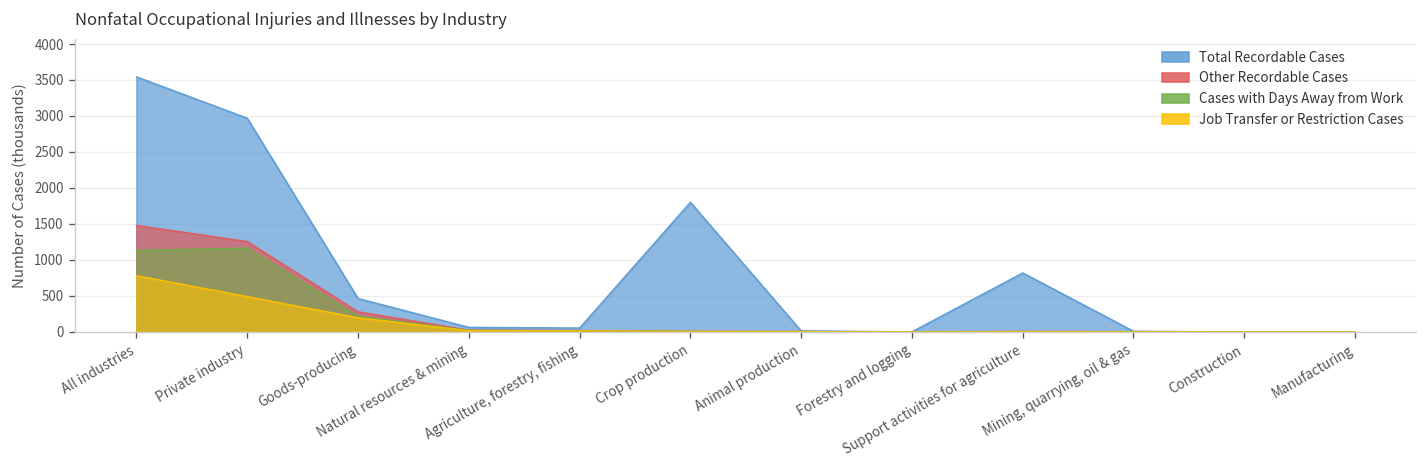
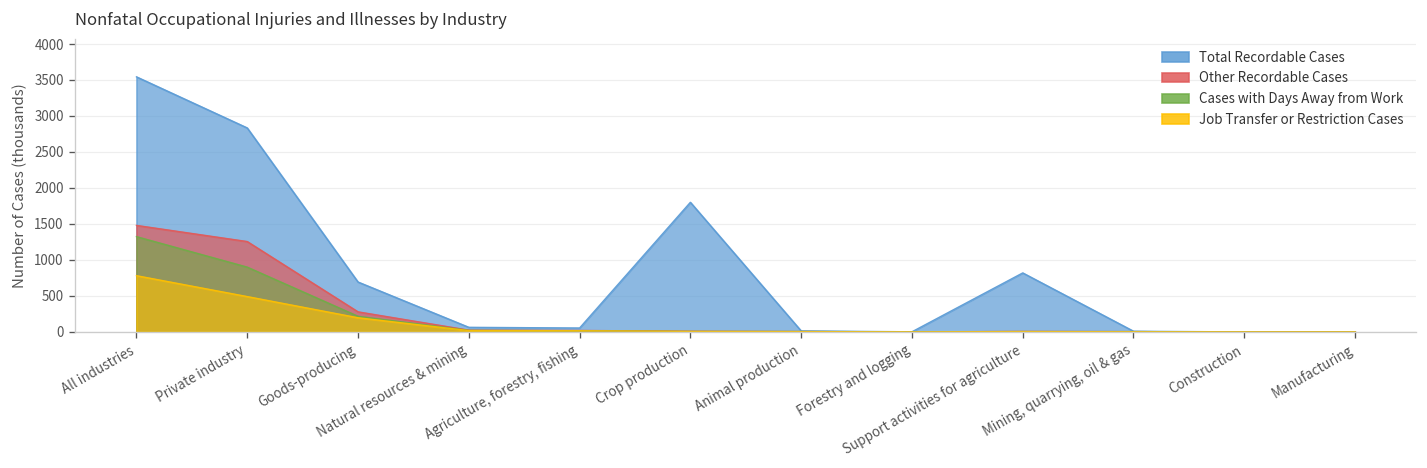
Cases with Days Away from Work, All industries: 1100 -> 1300
Total Recordable Cases, Private industry: 3000 -> 2800
Cases with Days Away from Work, Private industry: 1200 -> 900
Total Recordable Cases, Goods-producing: 500 -> 700
